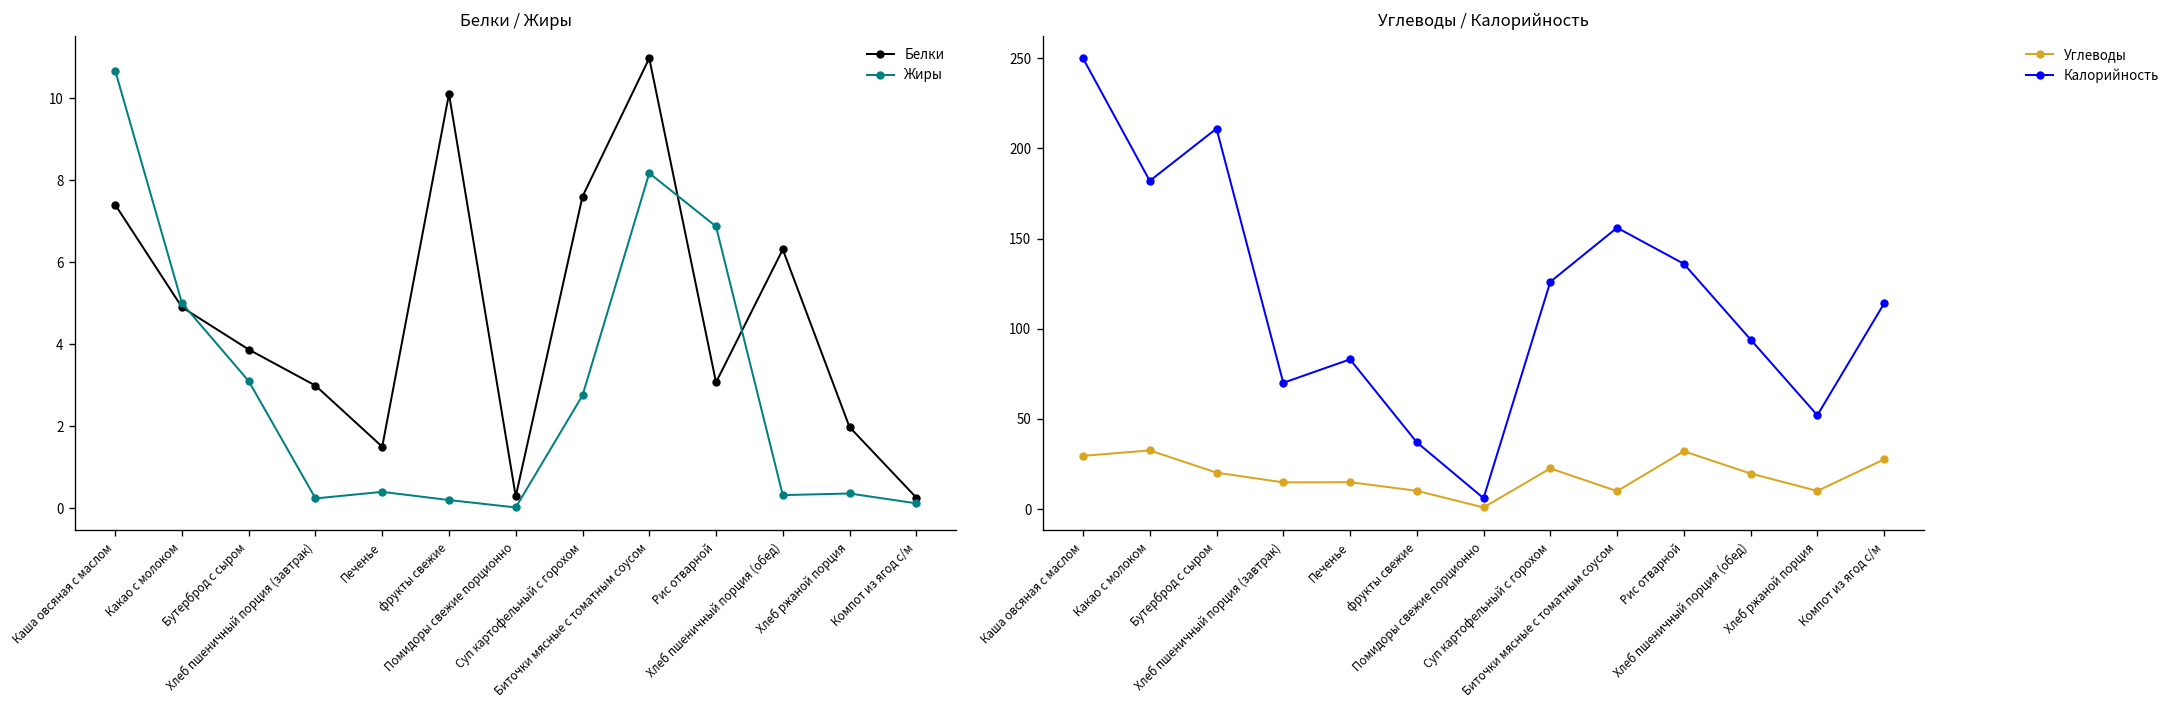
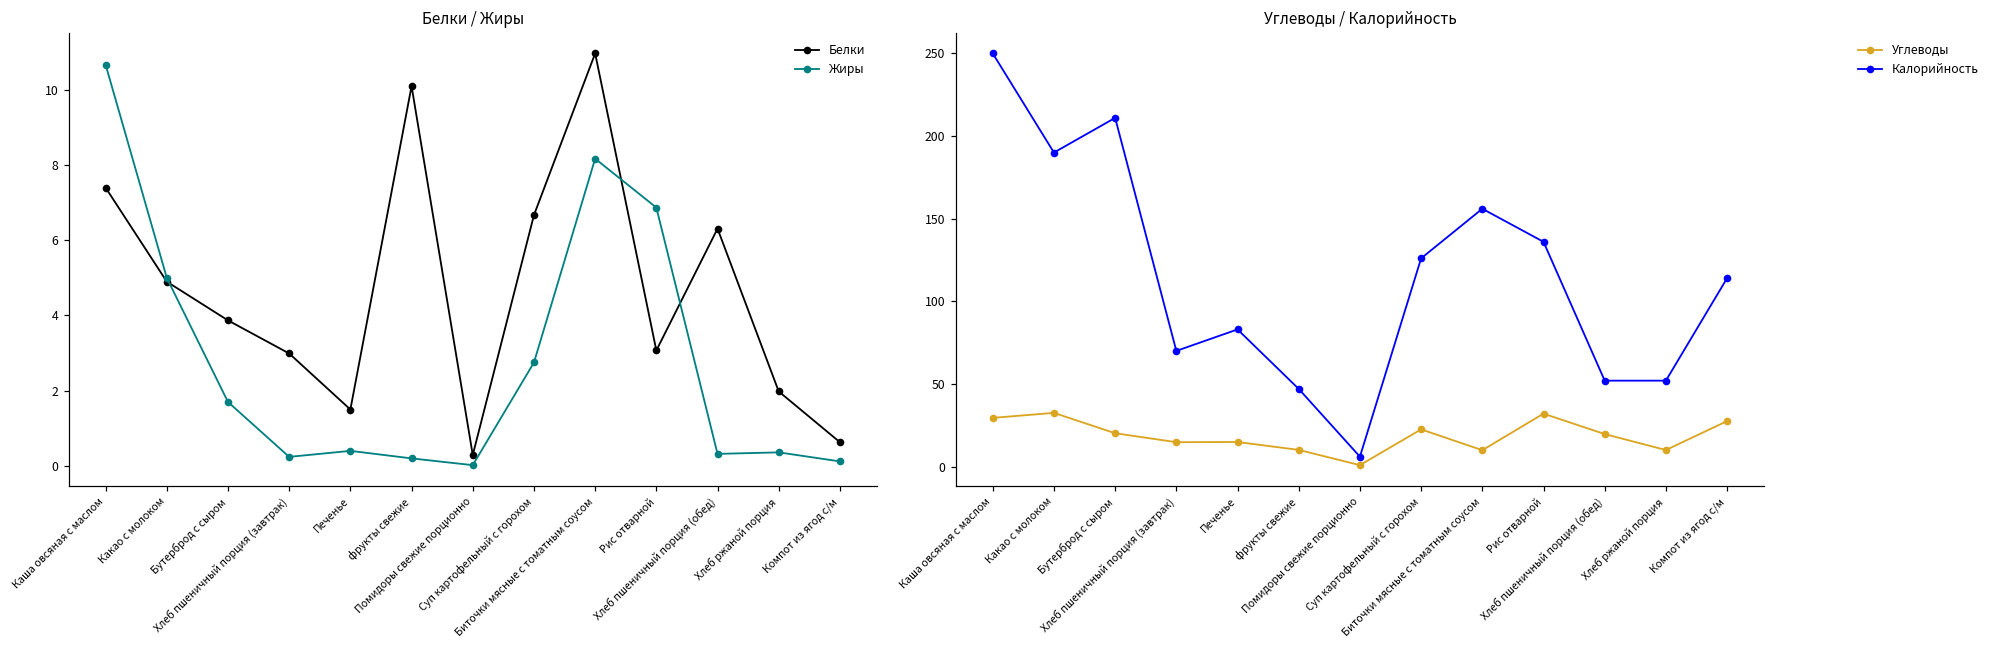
Белки / Жиры, Жиры, Бутерброд с сыром: 3.1 -> 1.7
Белки / Жиры, Белки, Суп картофельный с горохом: 7.6 -> 6.7
Белки / Жиры, Белки, Компот из ягод с/м: 0.3 -> 0.6
Углеводы / Калорийность, Калорийность, Какао с молоком: 182 -> 190
Углеводы / Калорийность, Калорийность, фрукты свежие: 37 -> 47
Углеводы / Калорийность, Калорийность, Хлеб пшеничный порция (обед): 94 -> 52
